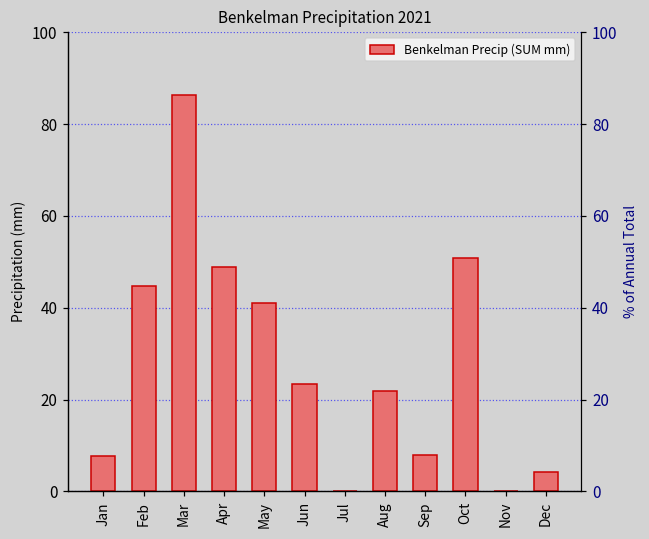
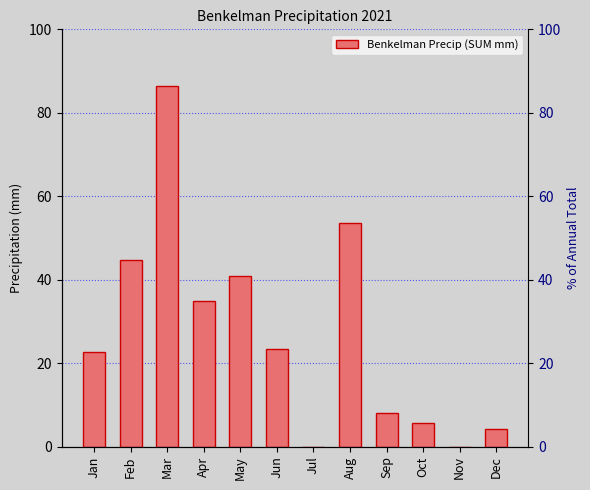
Jan: 8 -> 23
Apr: 49 -> 35
Aug: 22 -> 54
Oct: 51 -> 6
